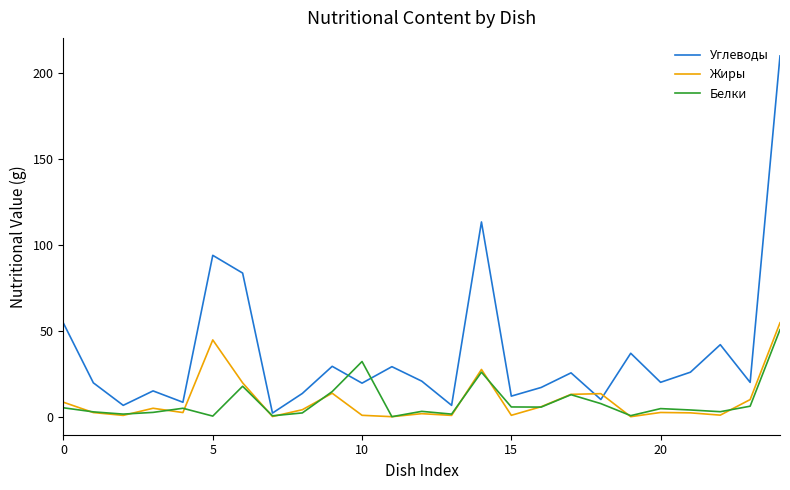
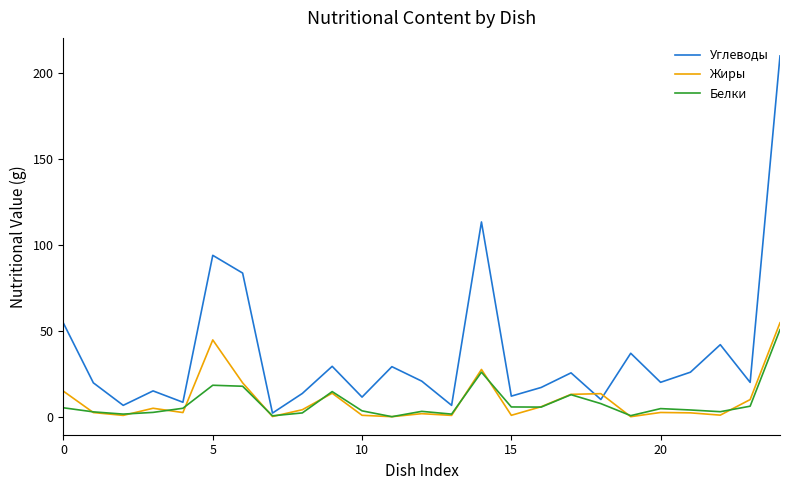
Жиры, 0: 9 -> 15
Белки, 5: 0 -> 18
Углеводы, 10: 20 -> 12
Белки, 10: 32 -> 4
